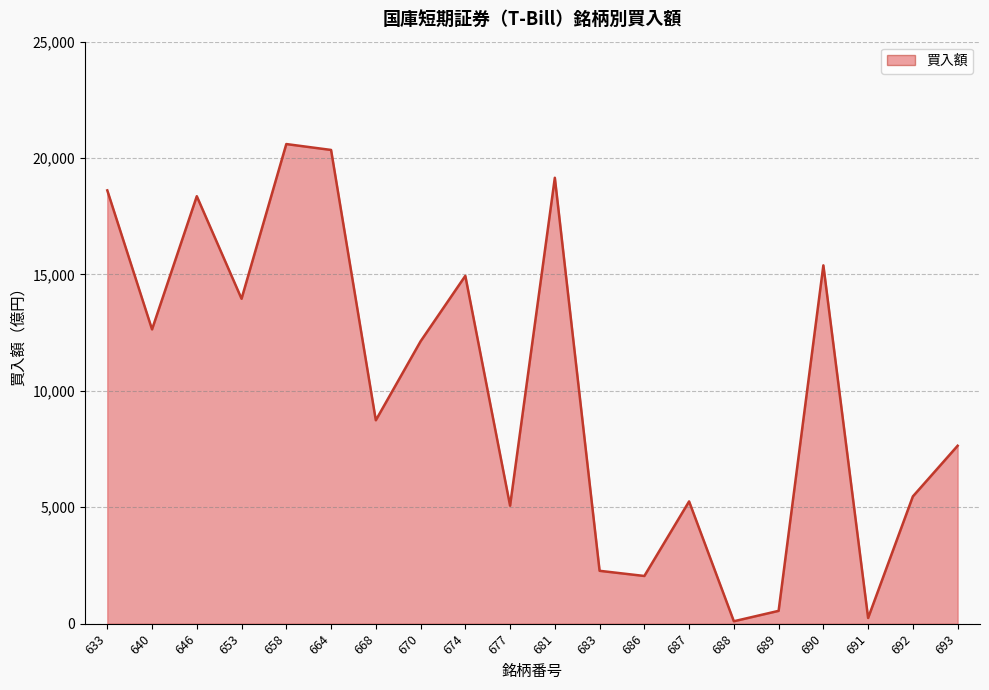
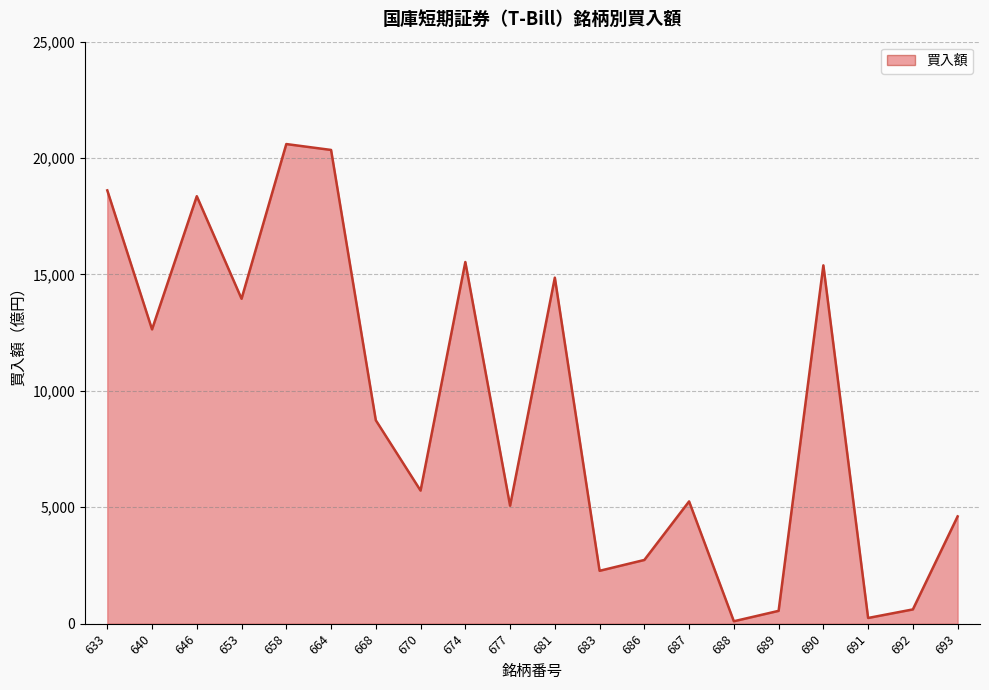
670: 12,100 -> 5,700
674: 14,900 -> 15,500
681: 19,200 -> 14,900
686: 2,000 -> 2,700
692: 5,500 -> 600
693: 7,600 -> 4,600
